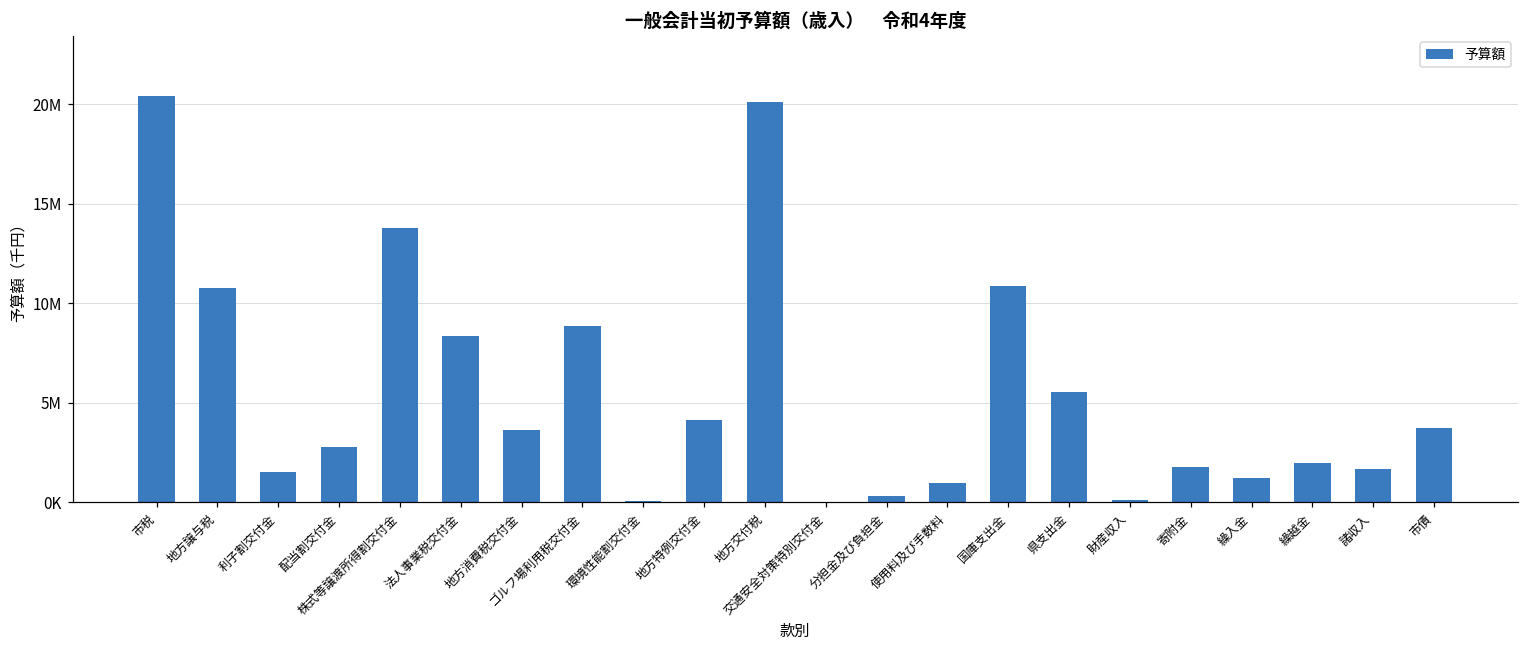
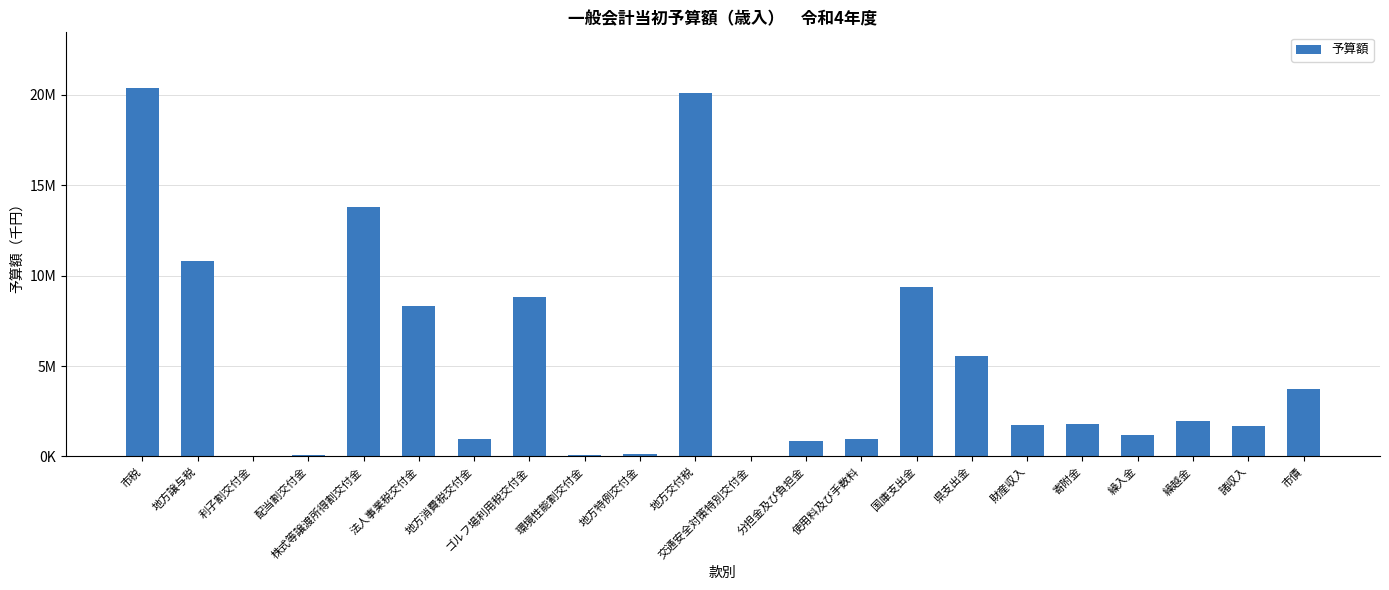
利子割交付金: 1500000 -> 0
配当割交付金: 2800000 -> 100000
地方消費税交付金: 3600000 -> 900000
地方特例交付金: 4100000 -> 100000
分担金及び負担金: 300000 -> 800000
国庫支出金: 10900000 -> 9300000
財産収入: 100000 -> 1700000
